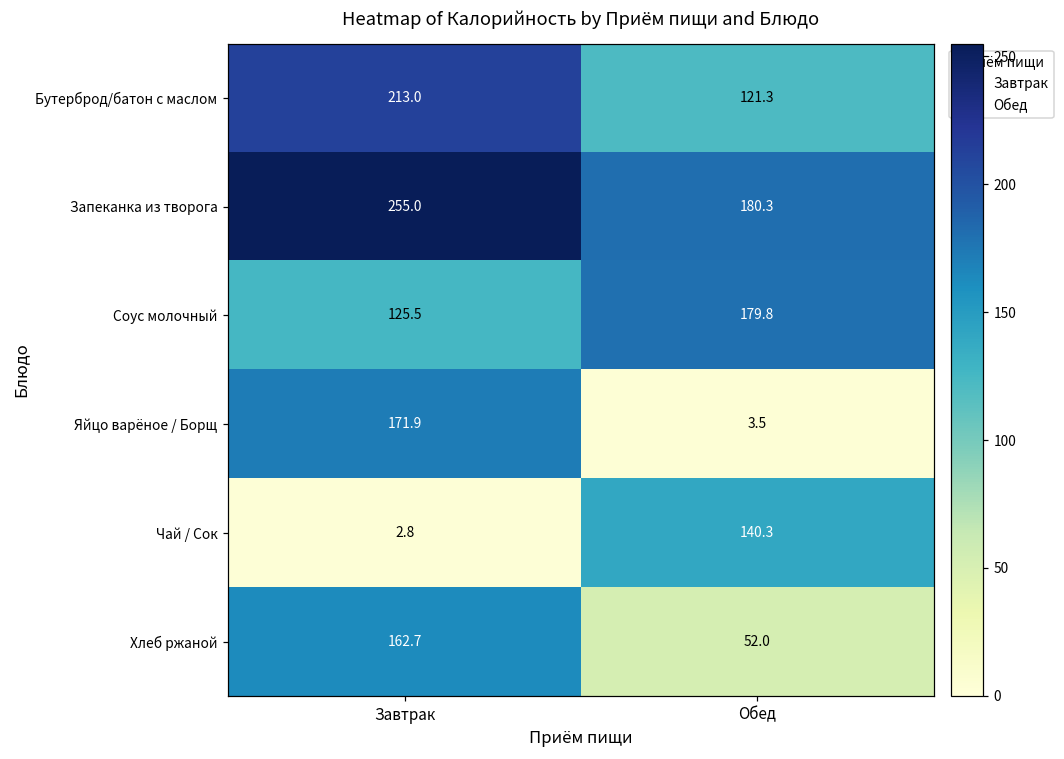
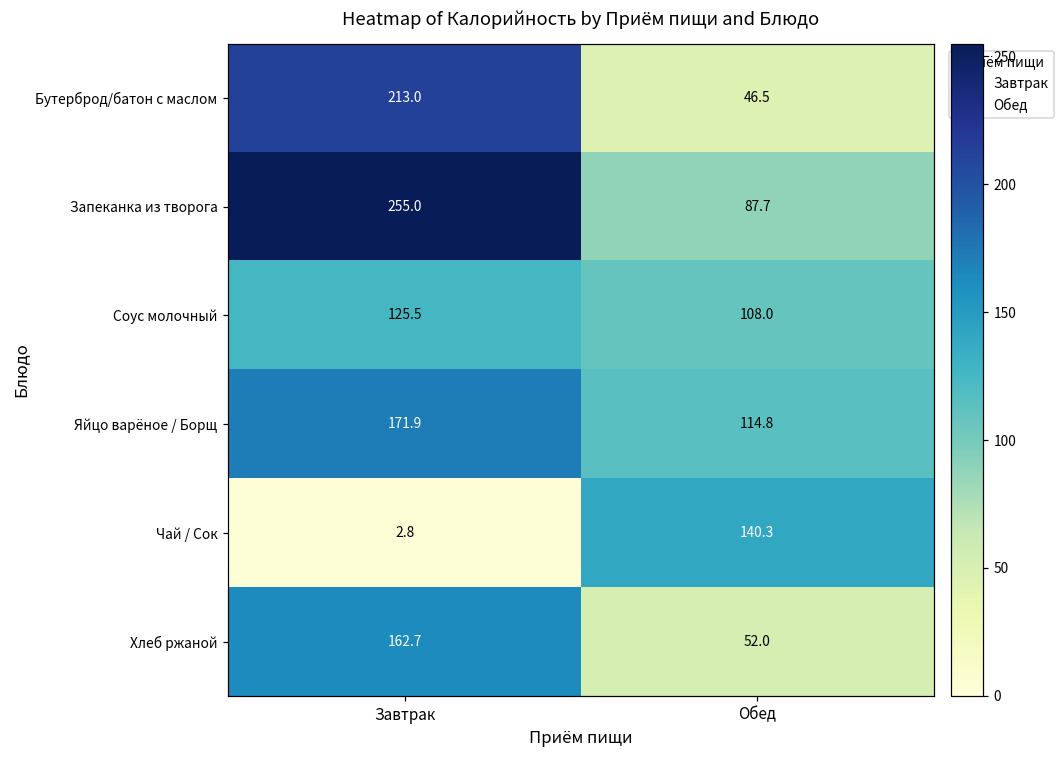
Бутерброд/батон с маслом, Обед: 121.3 -> 46.5
Запеканка из творога, Обед: 180.3 -> 87.7
Соус молочный, Обед: 179.8 -> 108.0
Яйцо варёное / Борщ, Обед: 3.5 -> 114.8
